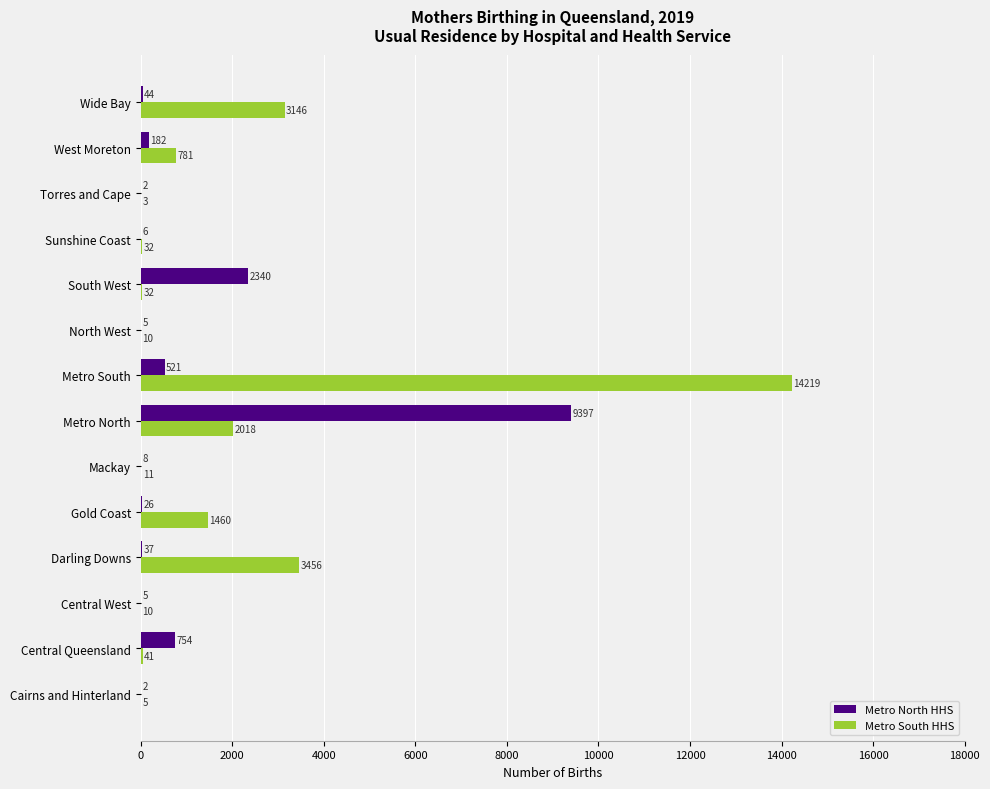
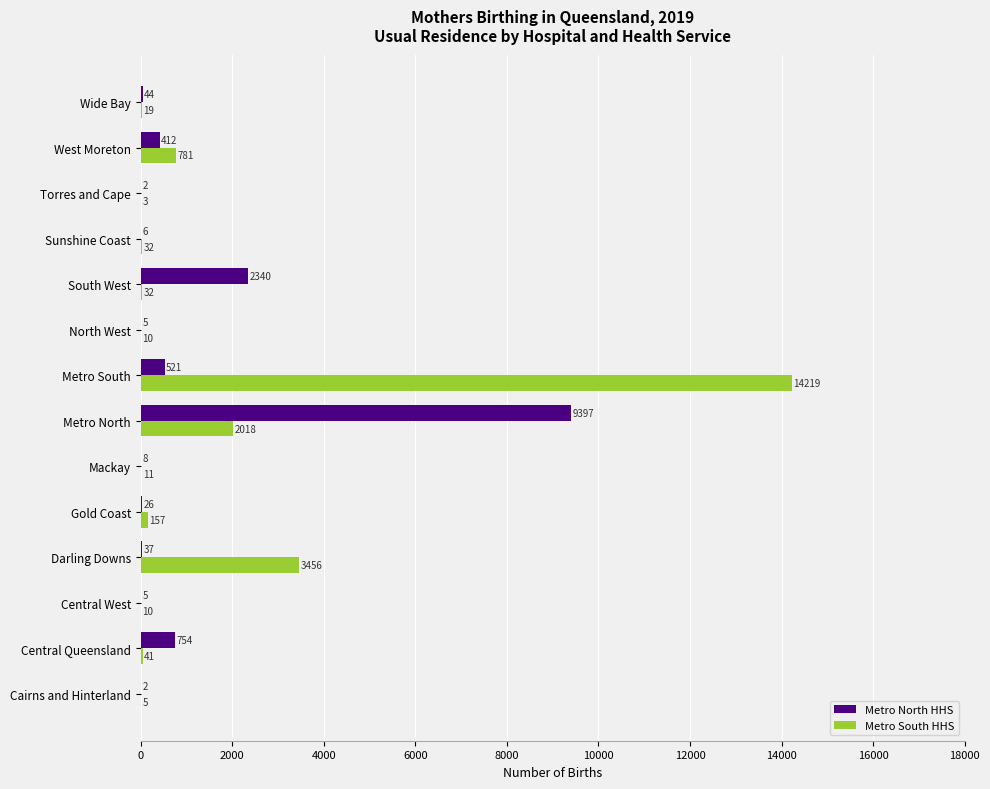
Metro South HHS, Wide Bay: 3146 -> 19
Metro North HHS, West Moreton: 182 -> 412
Metro South HHS, Gold Coast: 1460 -> 157
